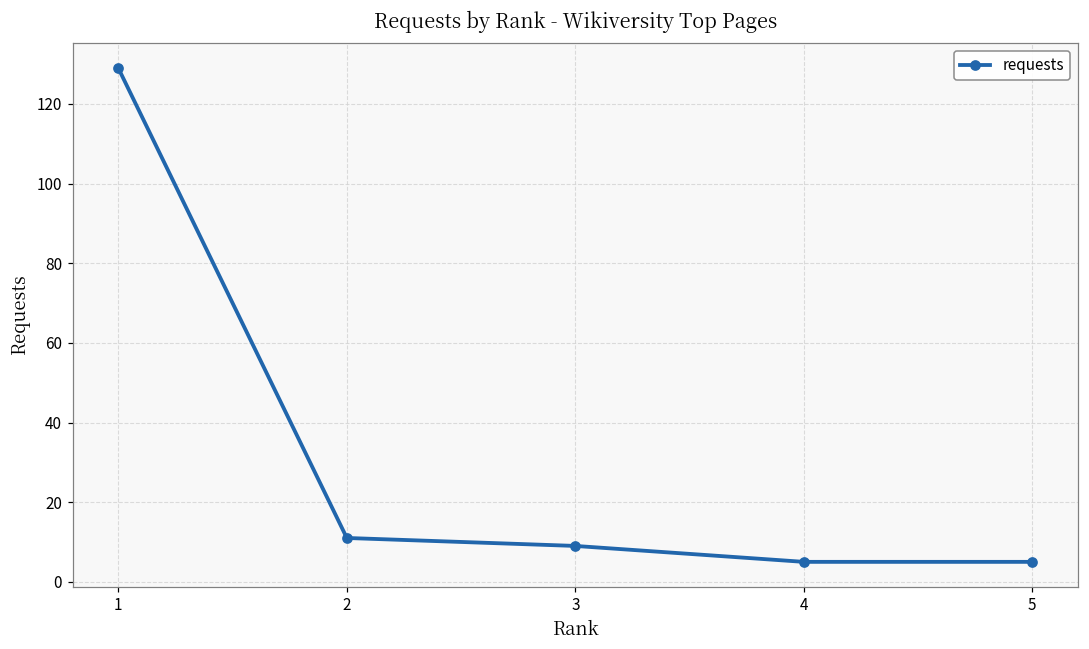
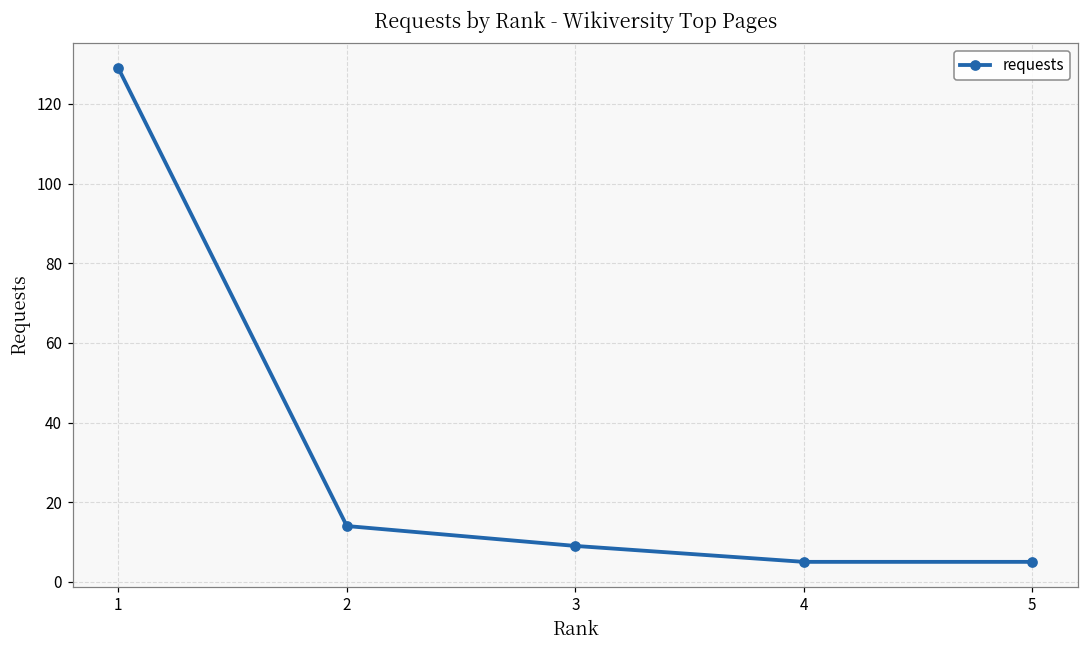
2: 11 -> 14
